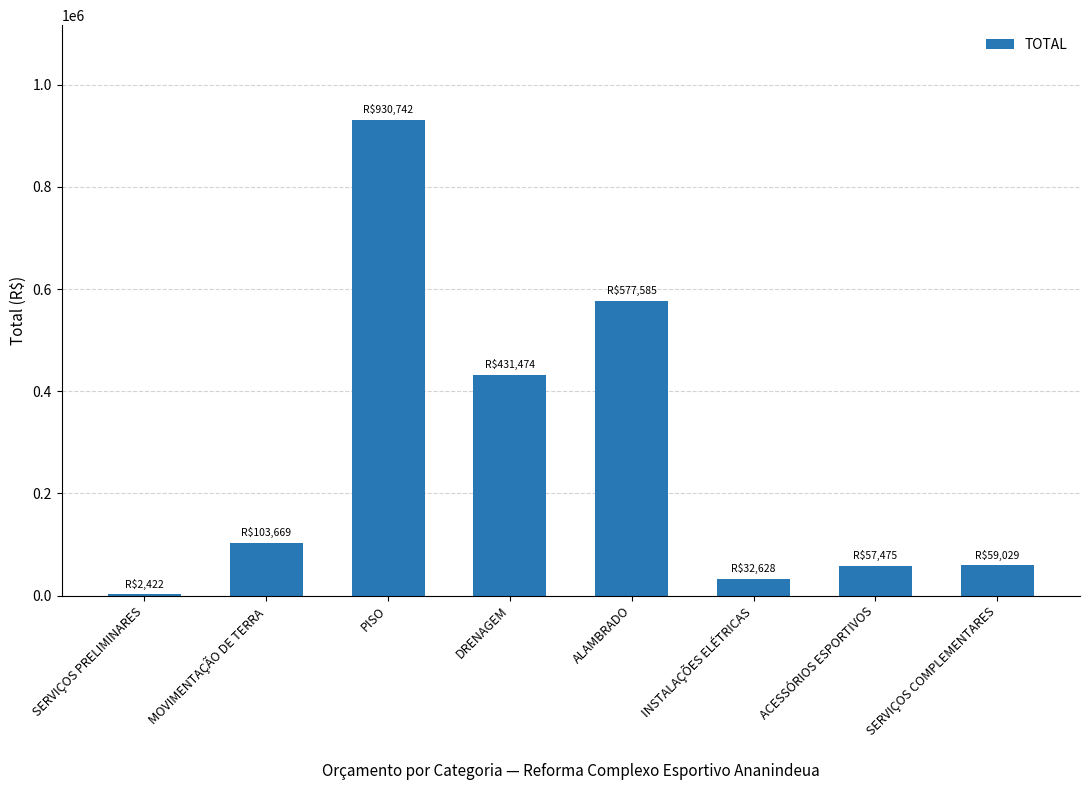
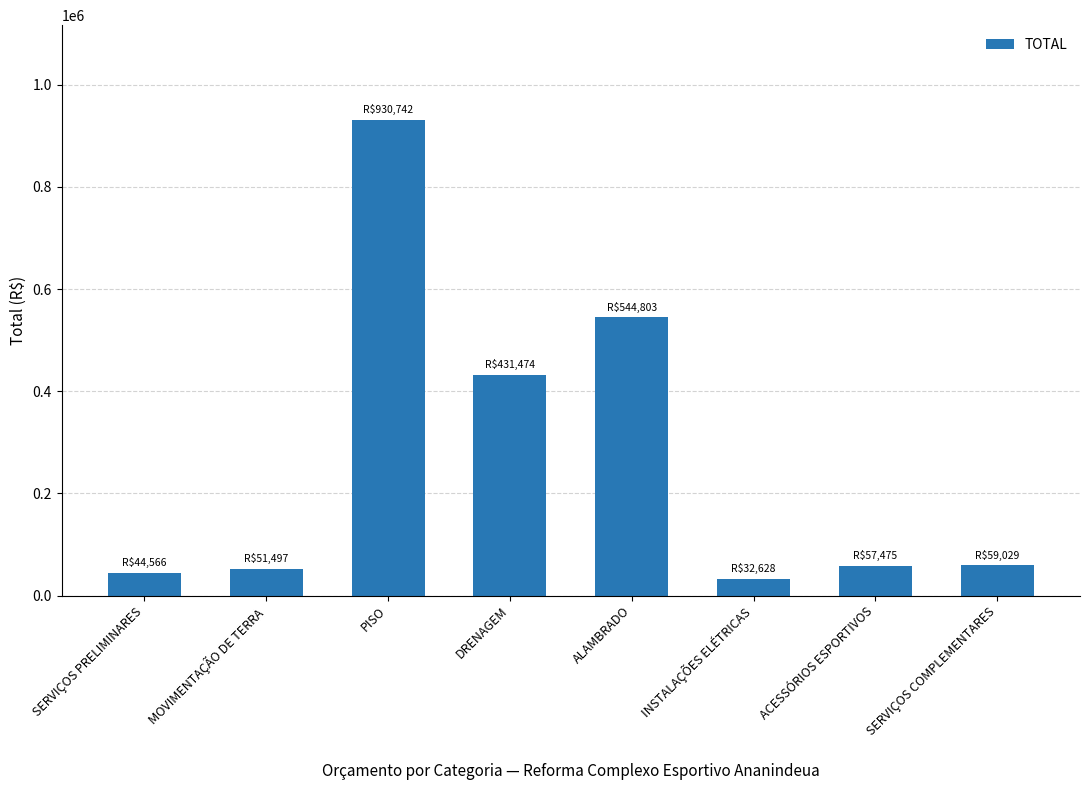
SERVIÇOS PRELIMINARES: $2,422 -> $44,566
MOVIMENTAÇÃO DE TERRA: $103,669 -> $51,497
ALAMBRADO: $577,585 -> $544,803
